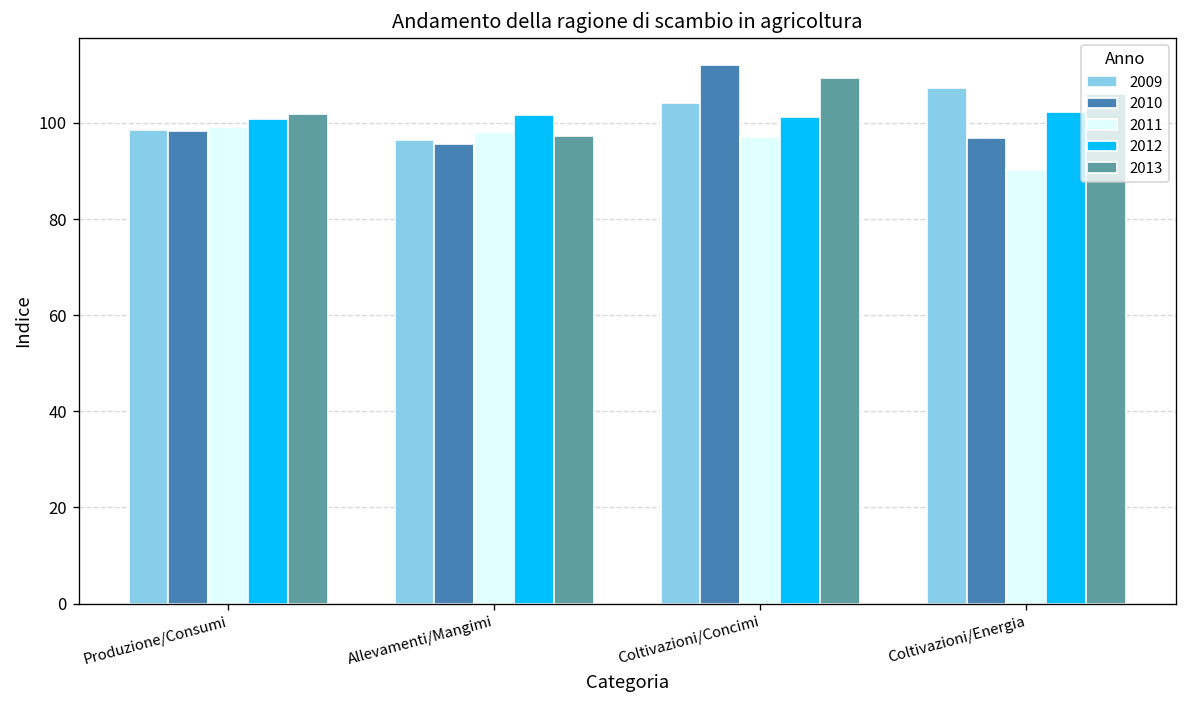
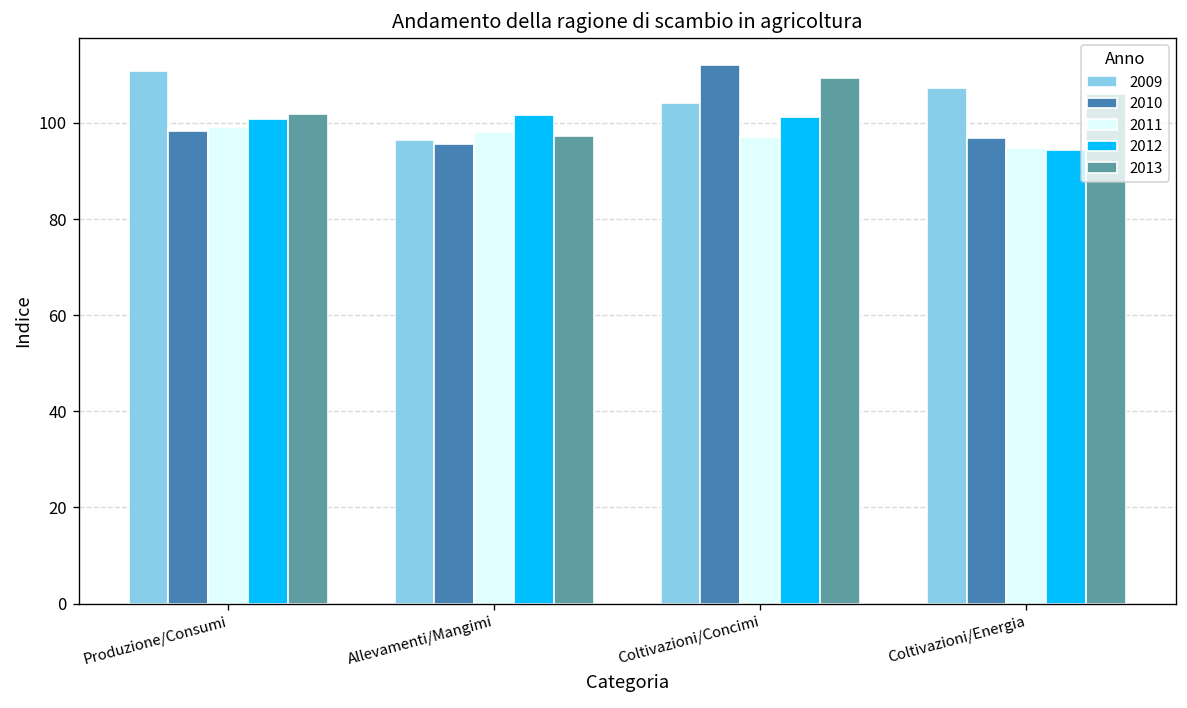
2009, Produzione/Consumi: 98 -> 111
2011, Coltivazioni/Energia: 90 -> 95
2012, Coltivazioni/Energia: 102 -> 94
